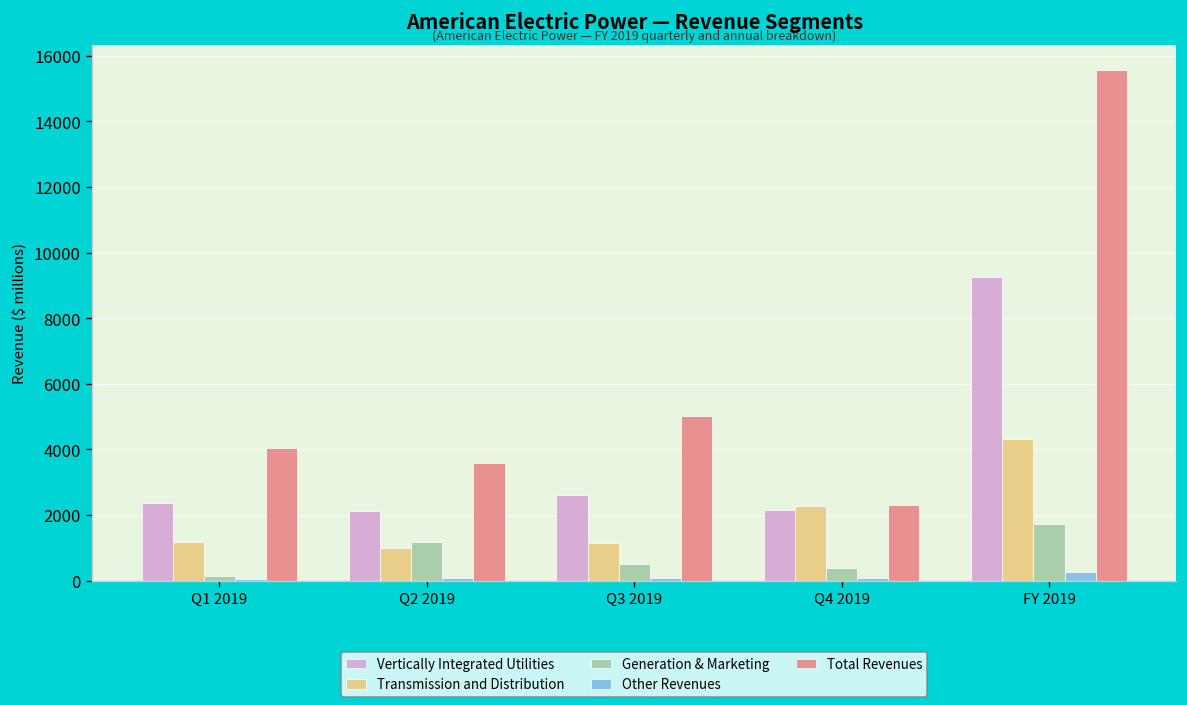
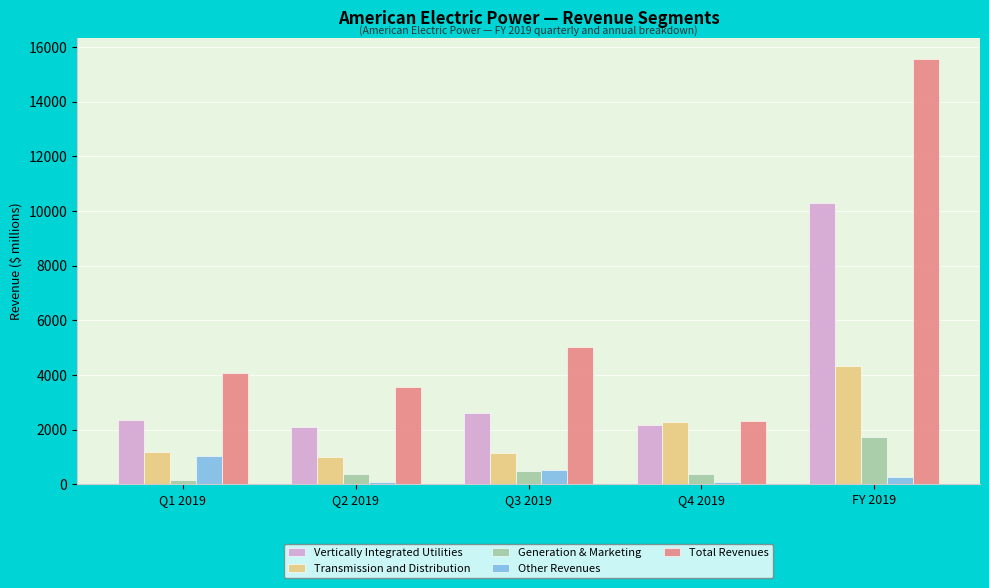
Other Revenues, Q1 2019: 100 -> 1000
Generation & Marketing, Q2 2019: 1200 -> 400
Other Revenues, Q3 2019: 100 -> 500
Vertically Integrated Utilities, FY 2019: 9200 -> 10300
